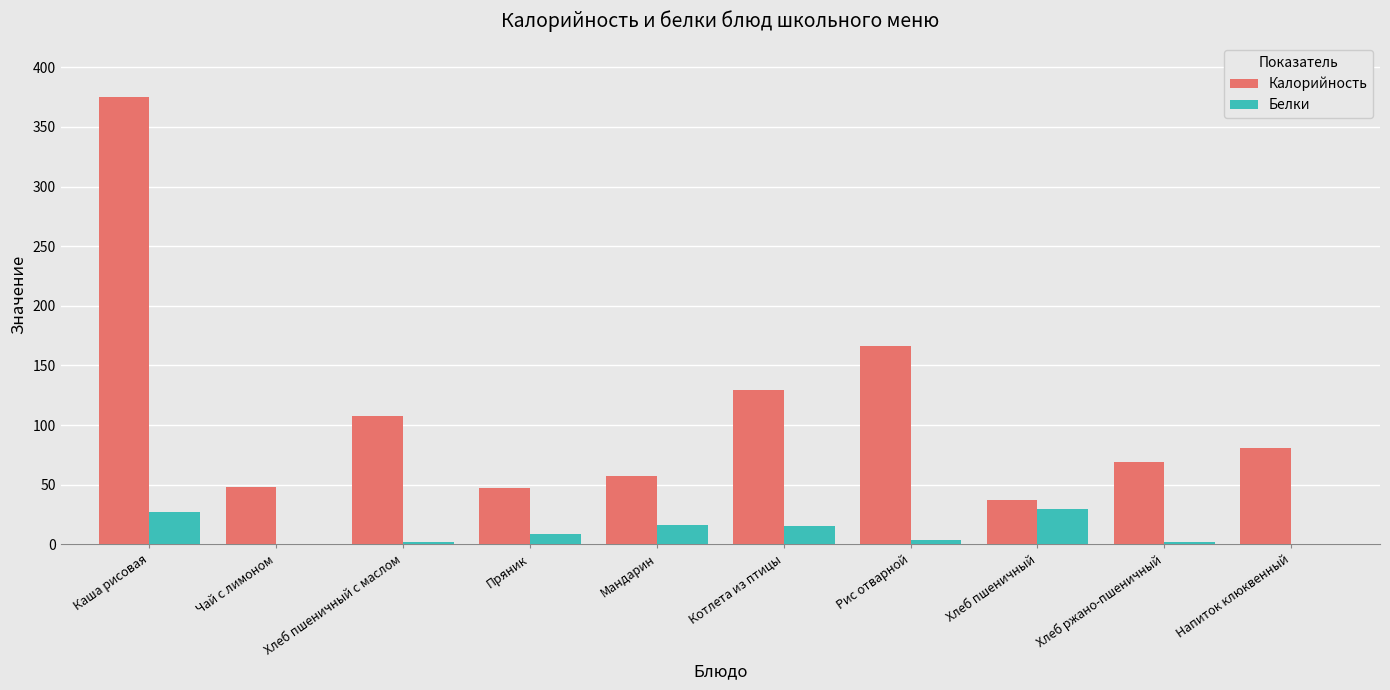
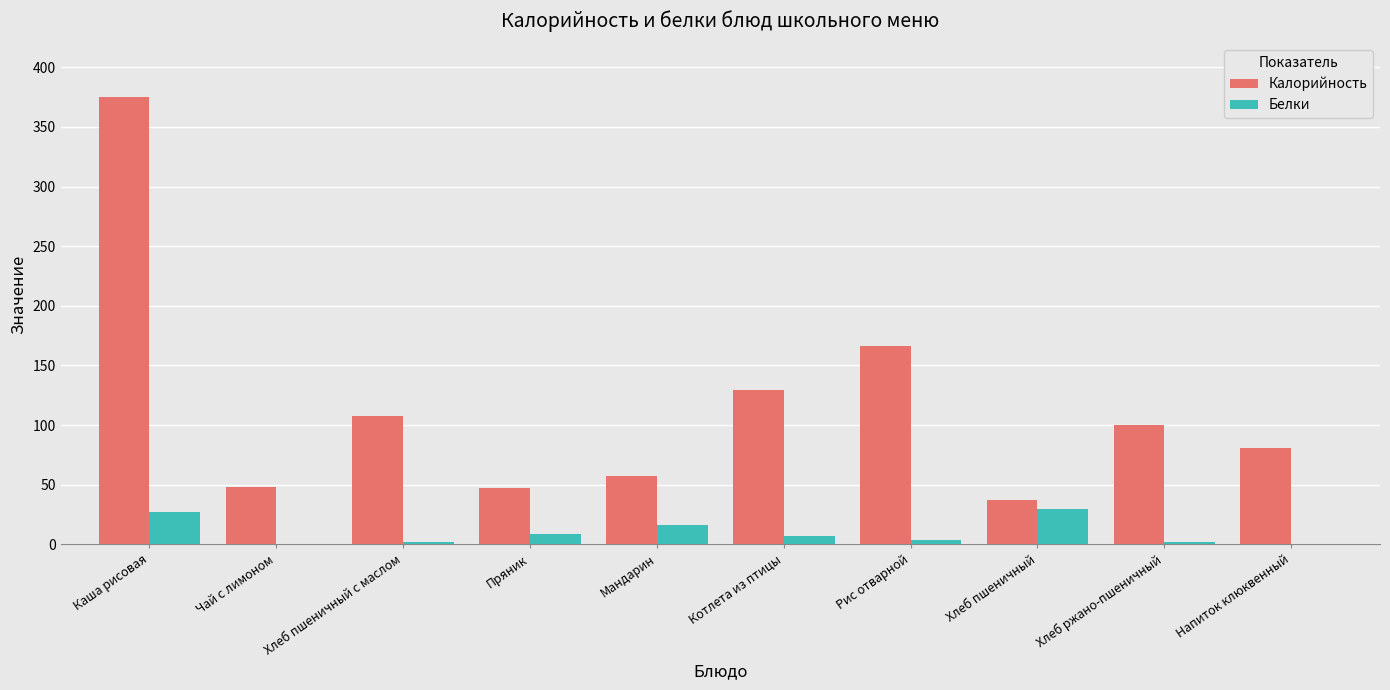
Белки, Котлета из птицы: 15 -> 7
Калорийность, Хлеб ржано-пшеничный: 69 -> 100
